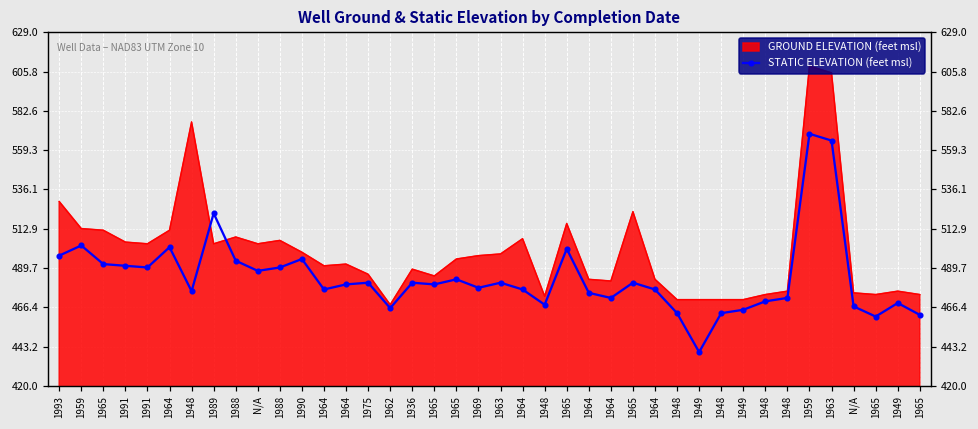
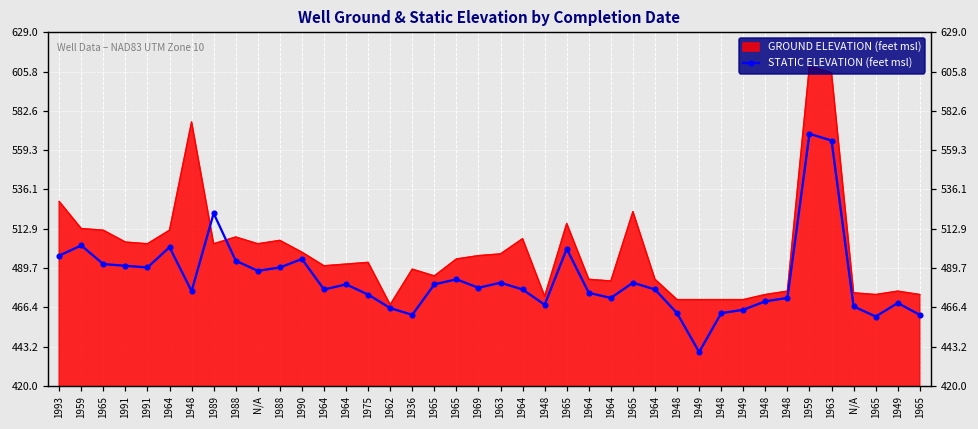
GROUND ELEVATION (feet msl), 1975: 486 -> 493
STATIC ELEVATION (feet msl), 1975: 481 -> 474
STATIC ELEVATION (feet msl), 1936: 481 -> 462
